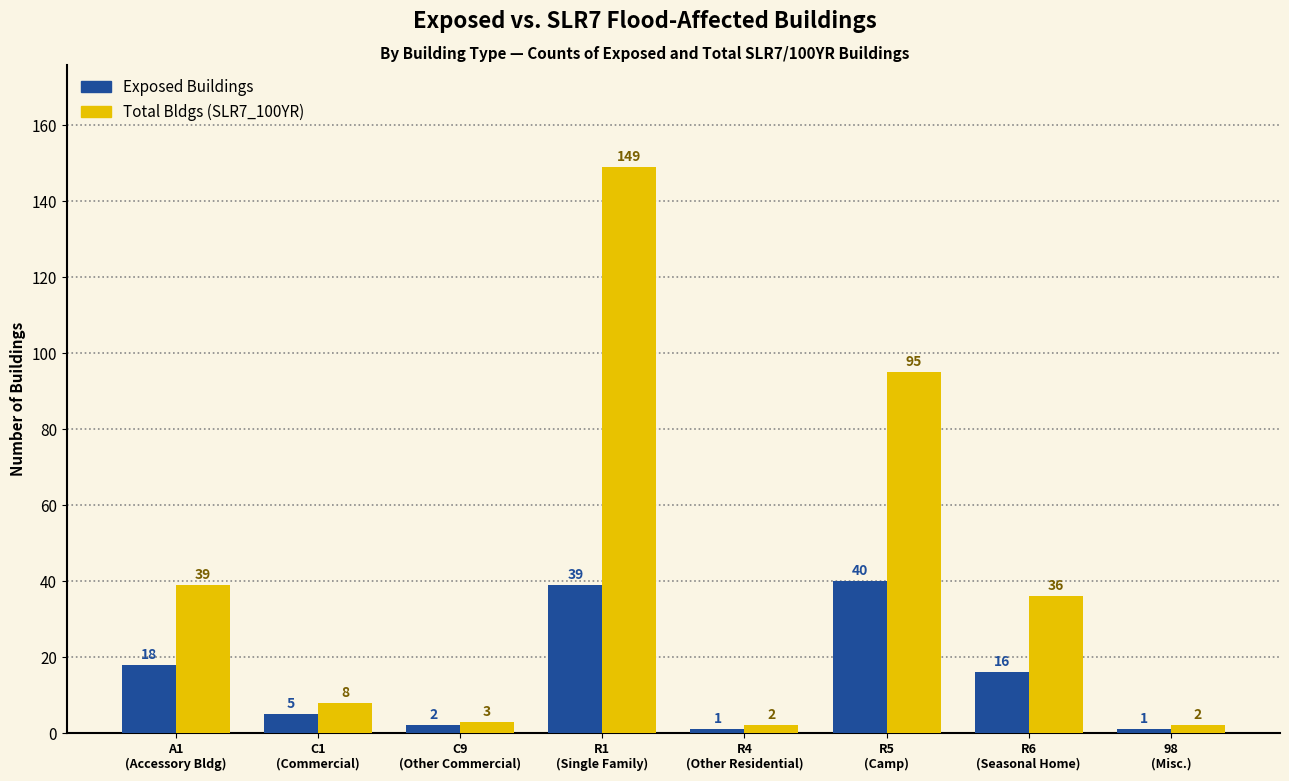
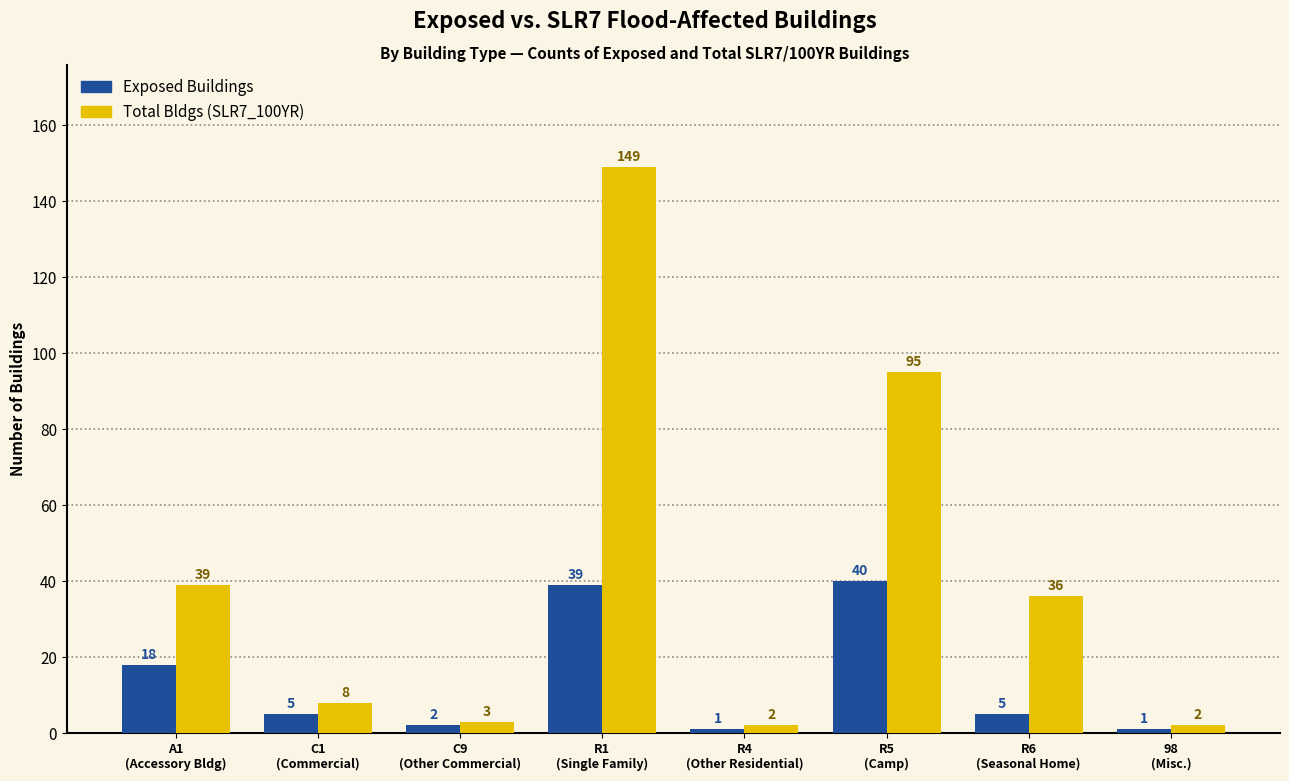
Exposed Buildings, R6 (Seasonal Home): 16 -> 5
